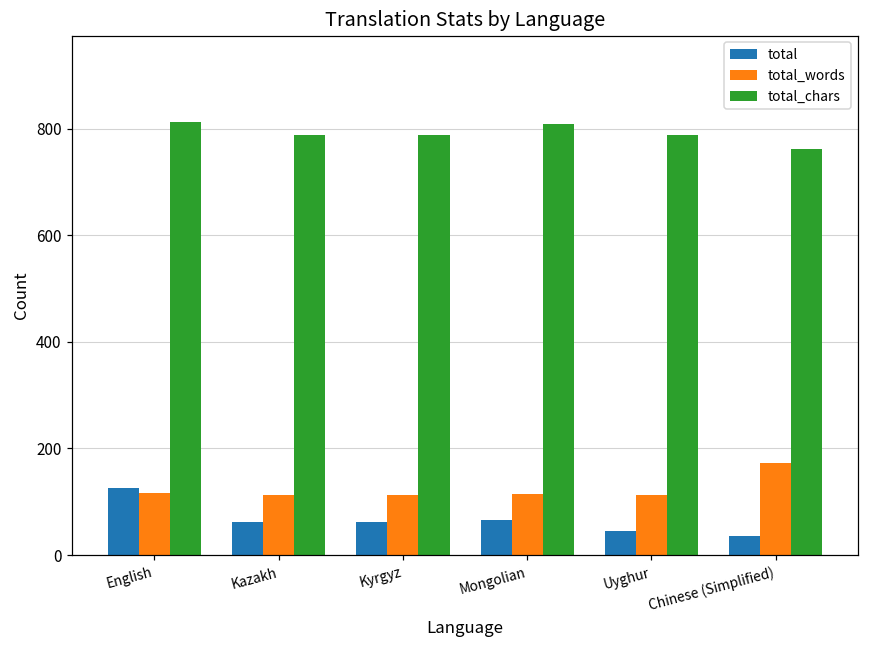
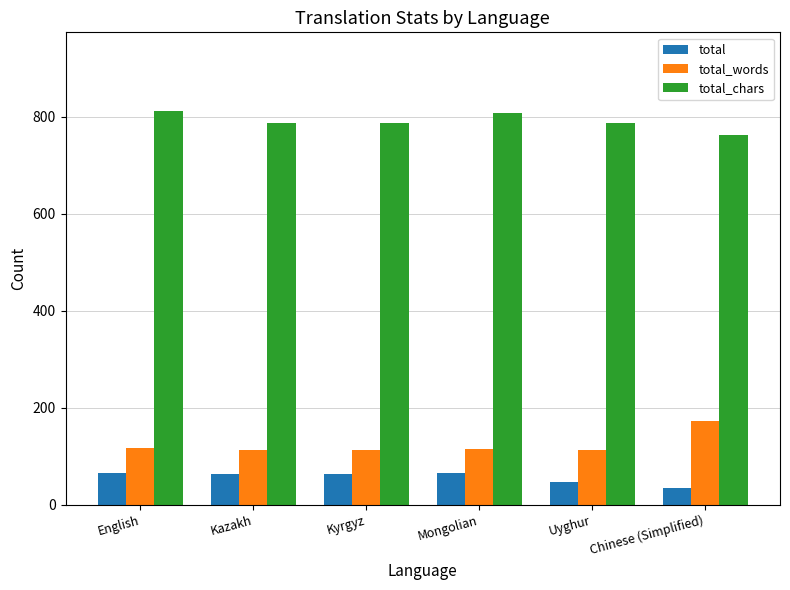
total, English: 130 -> 70
